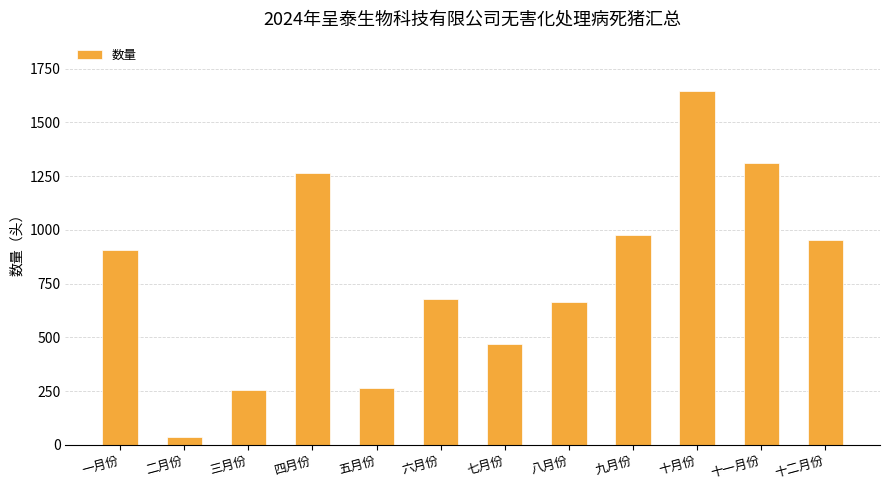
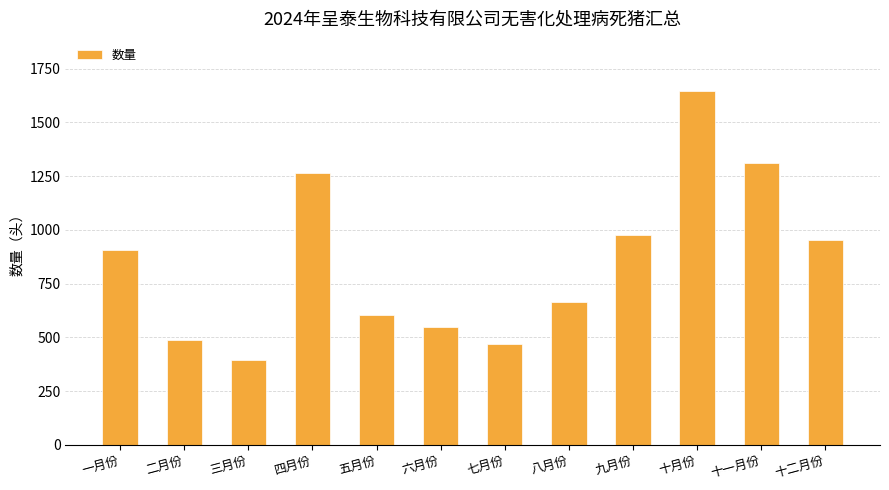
二月份: 40 -> 490
三月份: 250 -> 400
五月份: 260 -> 600
六月份: 680 -> 550
